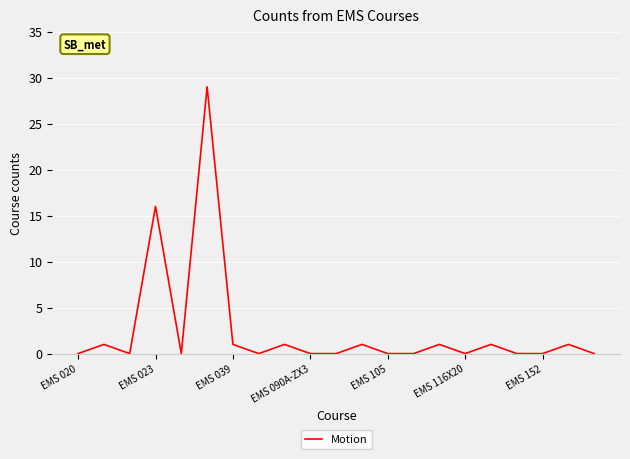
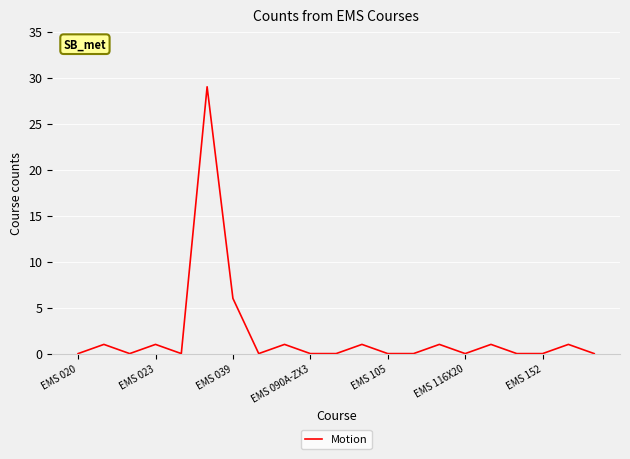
EMS 023: 16 -> 1
EMS 039: 1 -> 6
